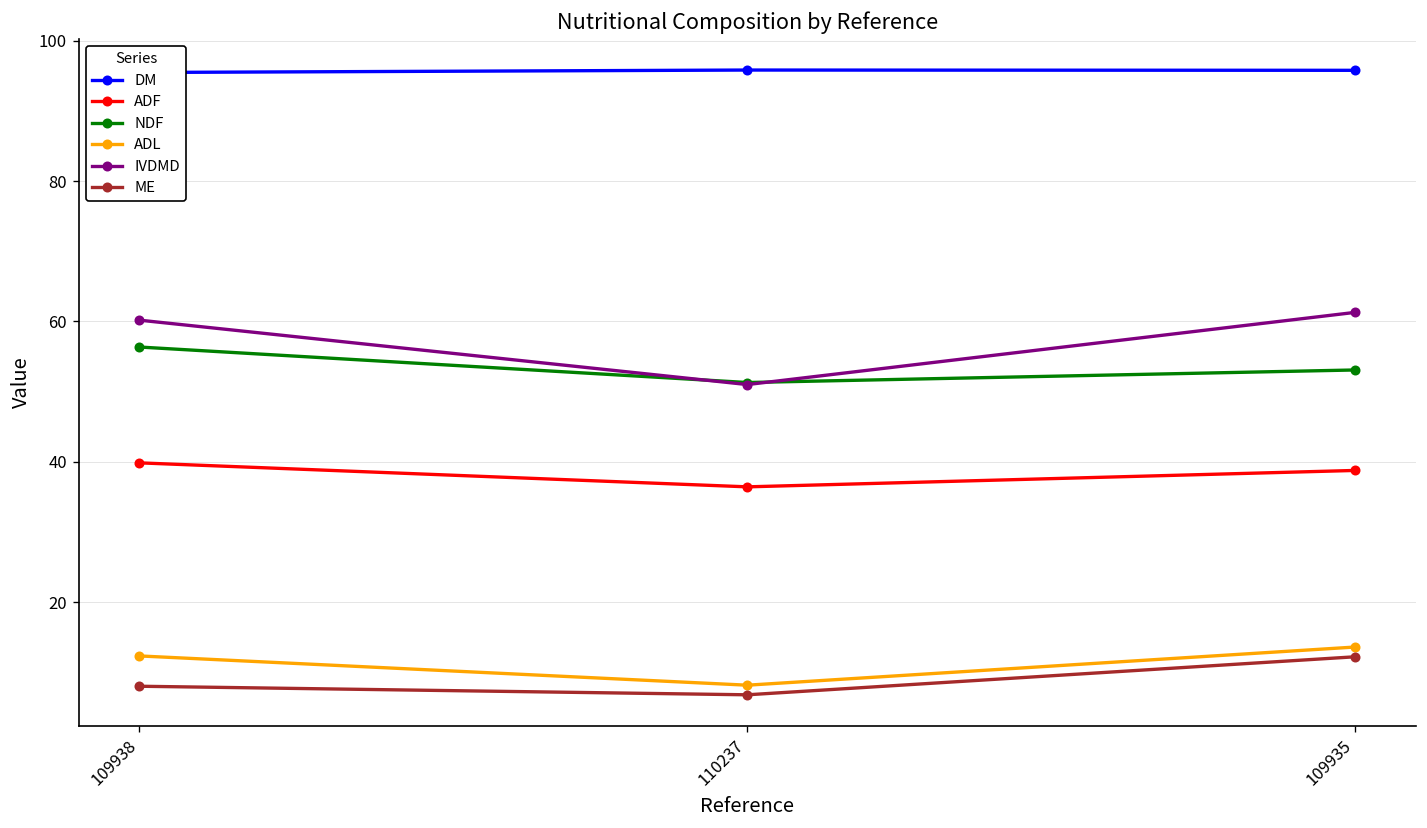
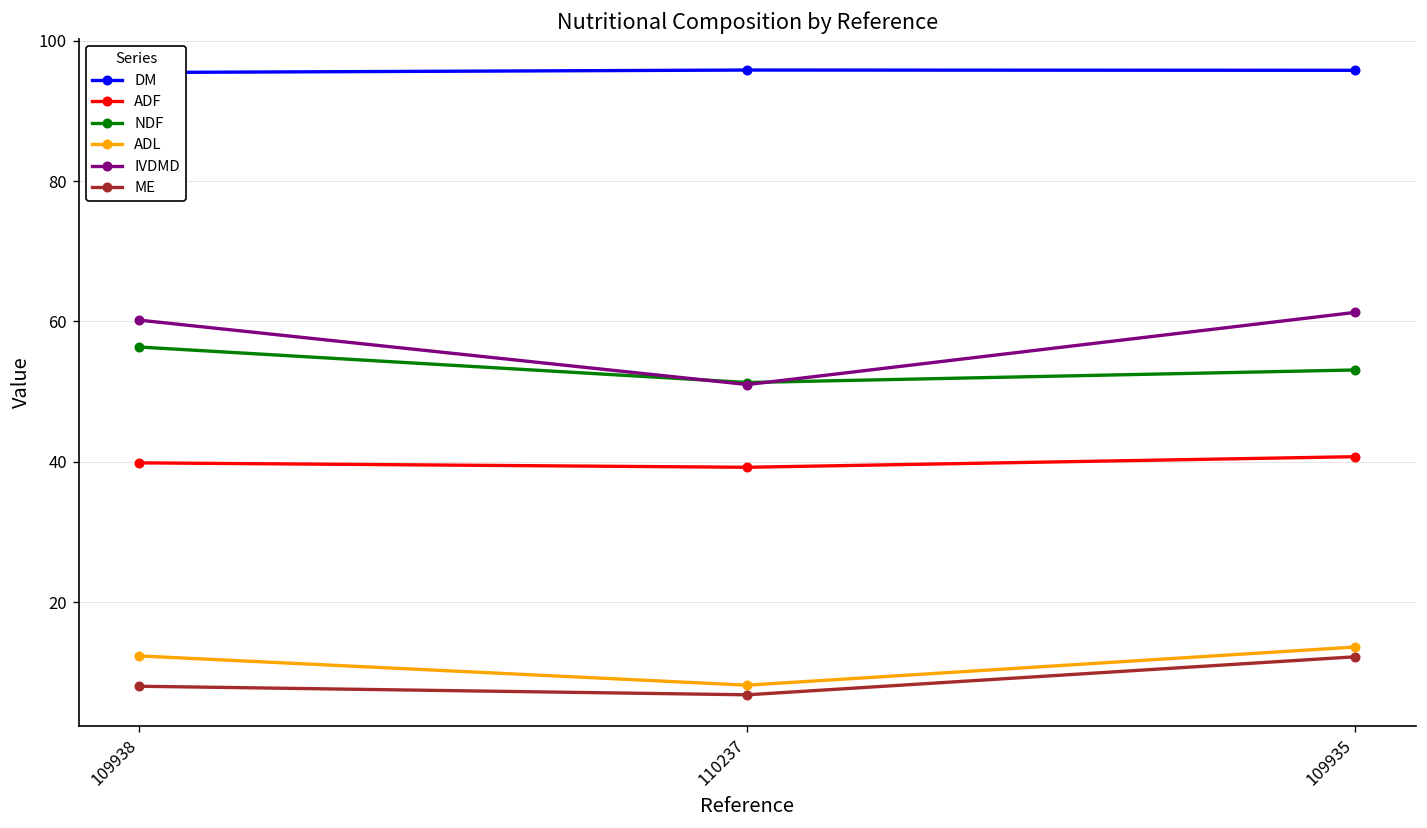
ADF, 110237: 36 -> 39
ADF, 109935: 39 -> 41
